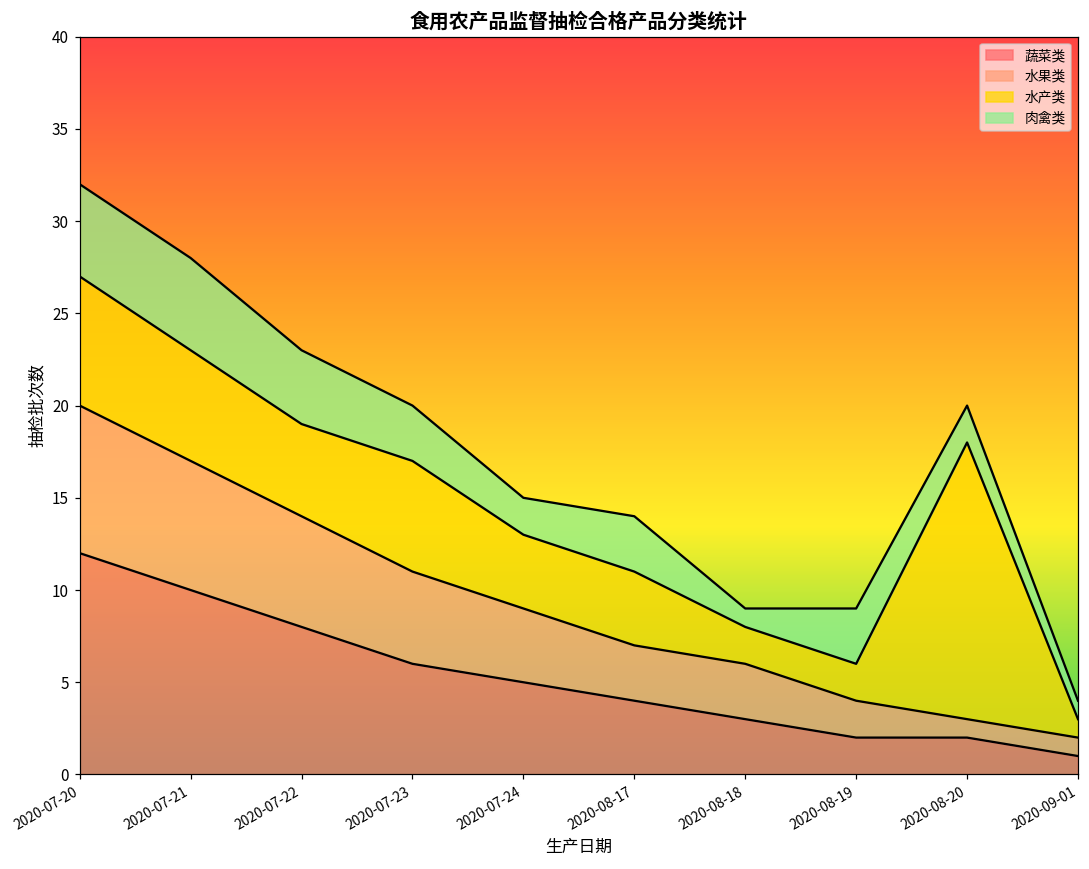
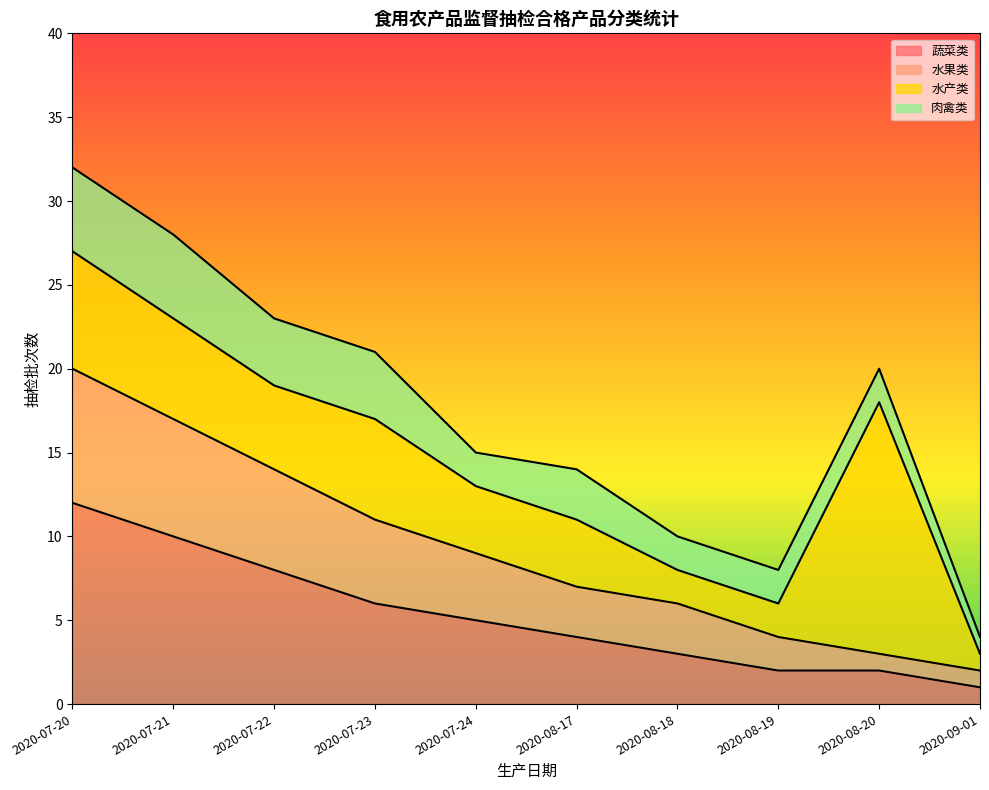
肉禽类, 2020-07-23: 3 -> 4
肉禽类, 2020-08-18: 1 -> 2
肉禽类, 2020-08-19: 3 -> 2
